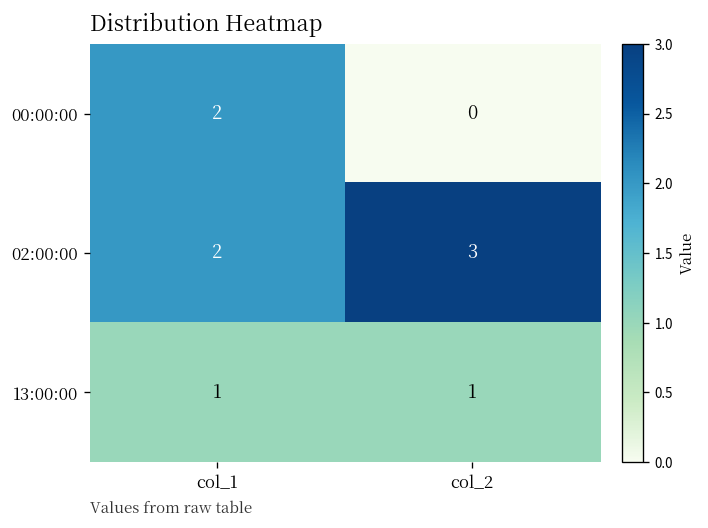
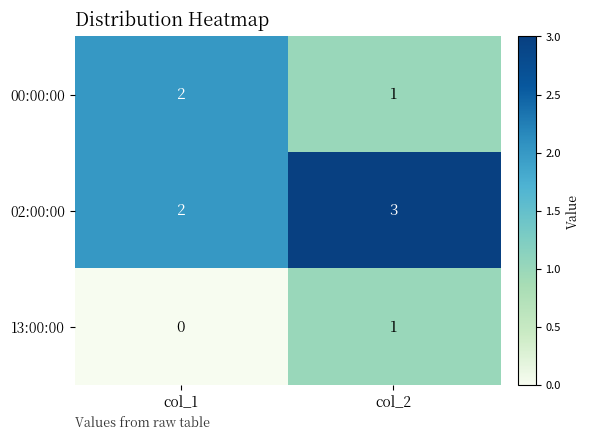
00:00:00, col_2: 0 -> 1
13:00:00, col_1: 1 -> 0
